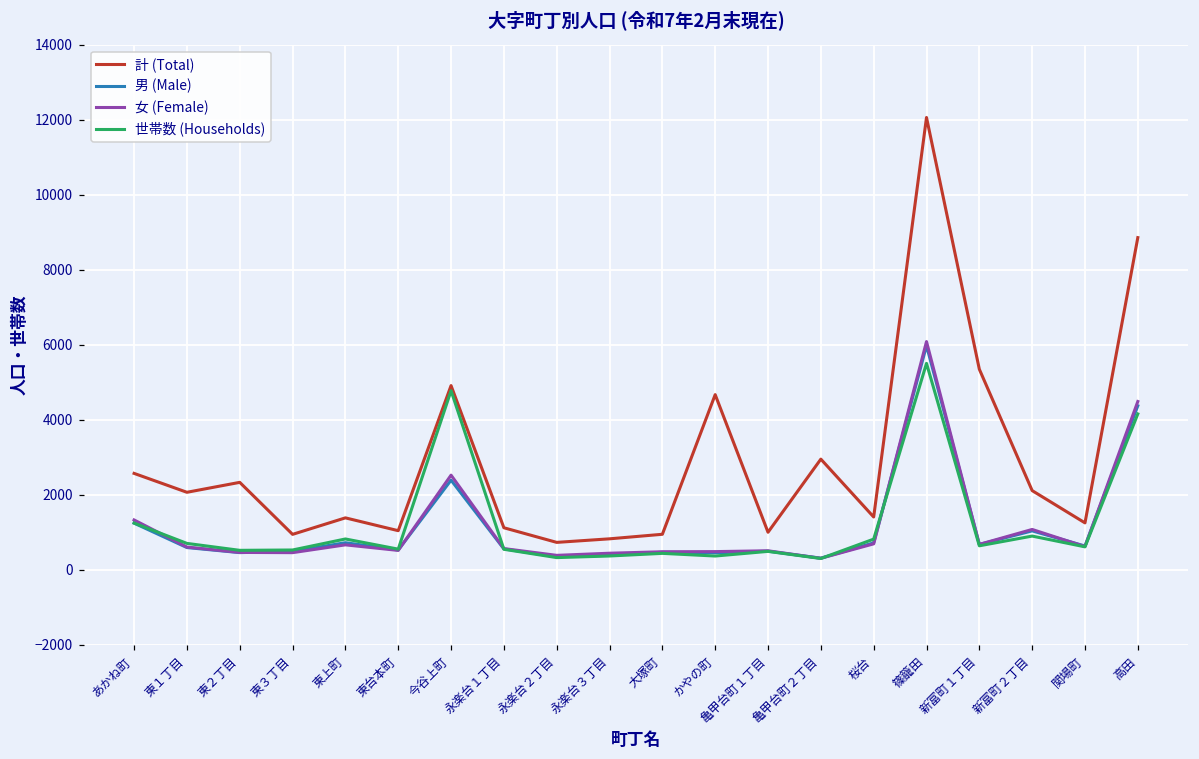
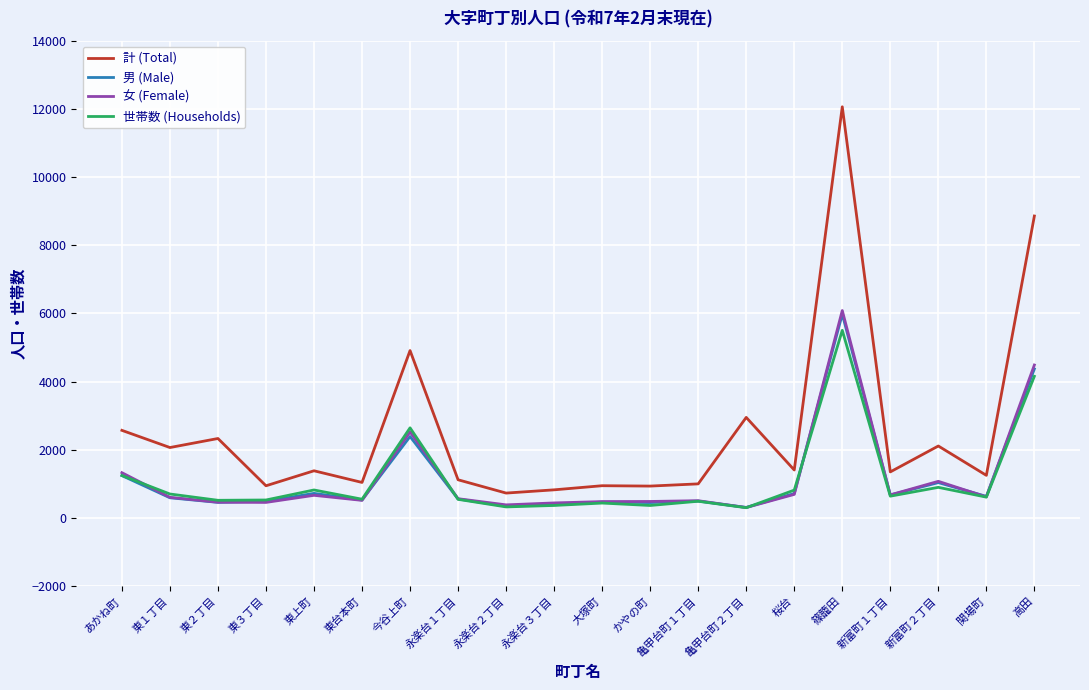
世帯数 (Households), 今谷上町: 4800 -> 2600
計 (Total), かやの町: 4700 -> 900
計 (Total), 新富町１丁目: 5300 -> 1400
